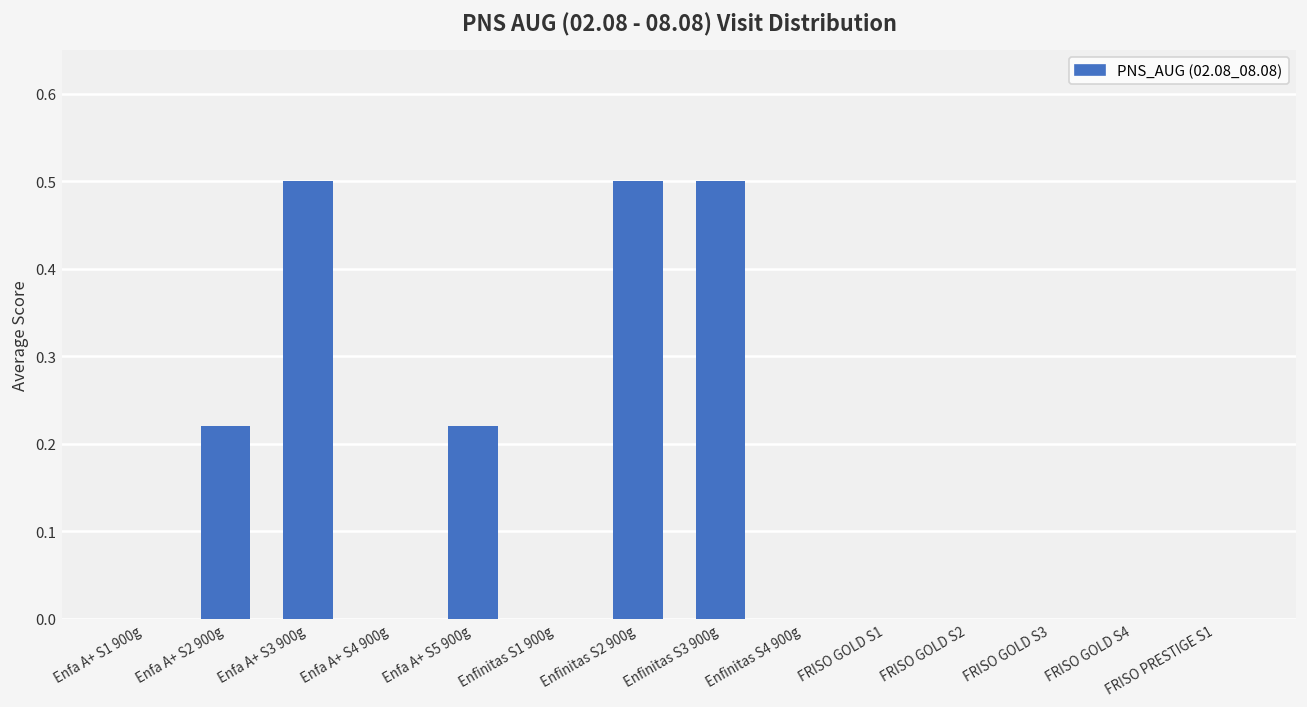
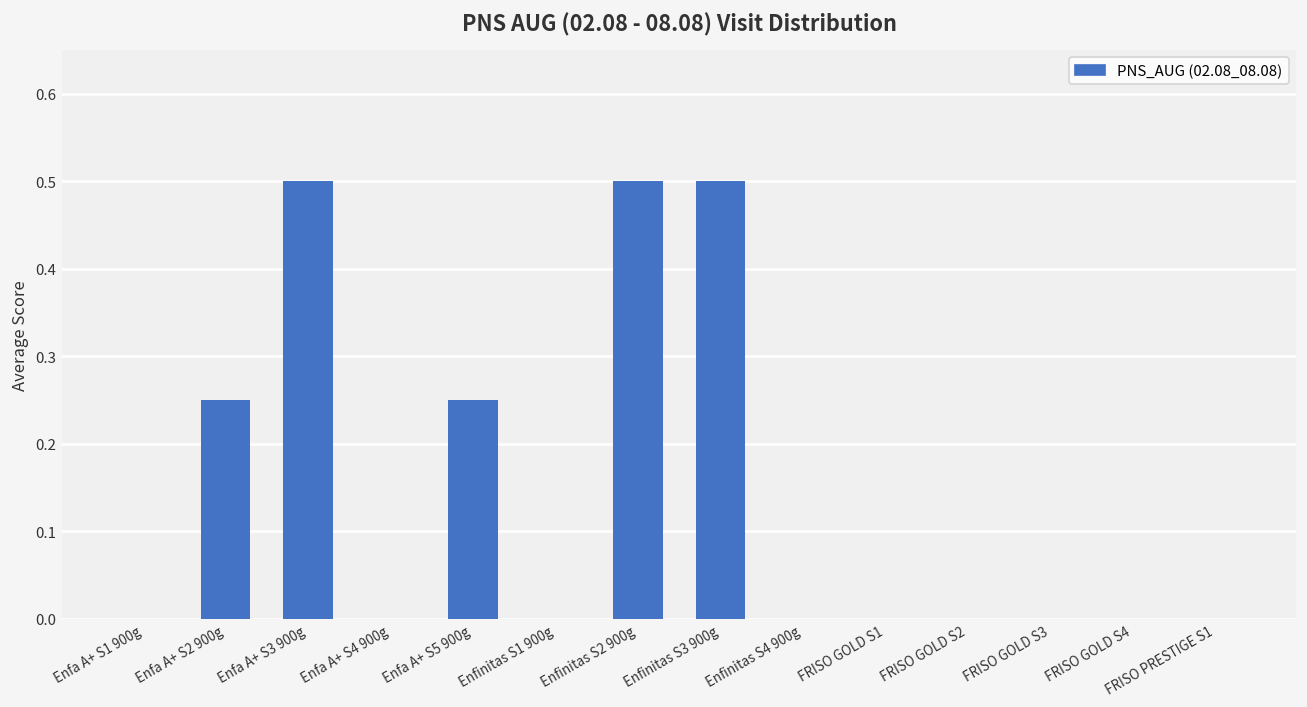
Enfa A+ S2 900g: 0.22 -> 0.25
Enfa A+ S5 900g: 0.22 -> 0.25
